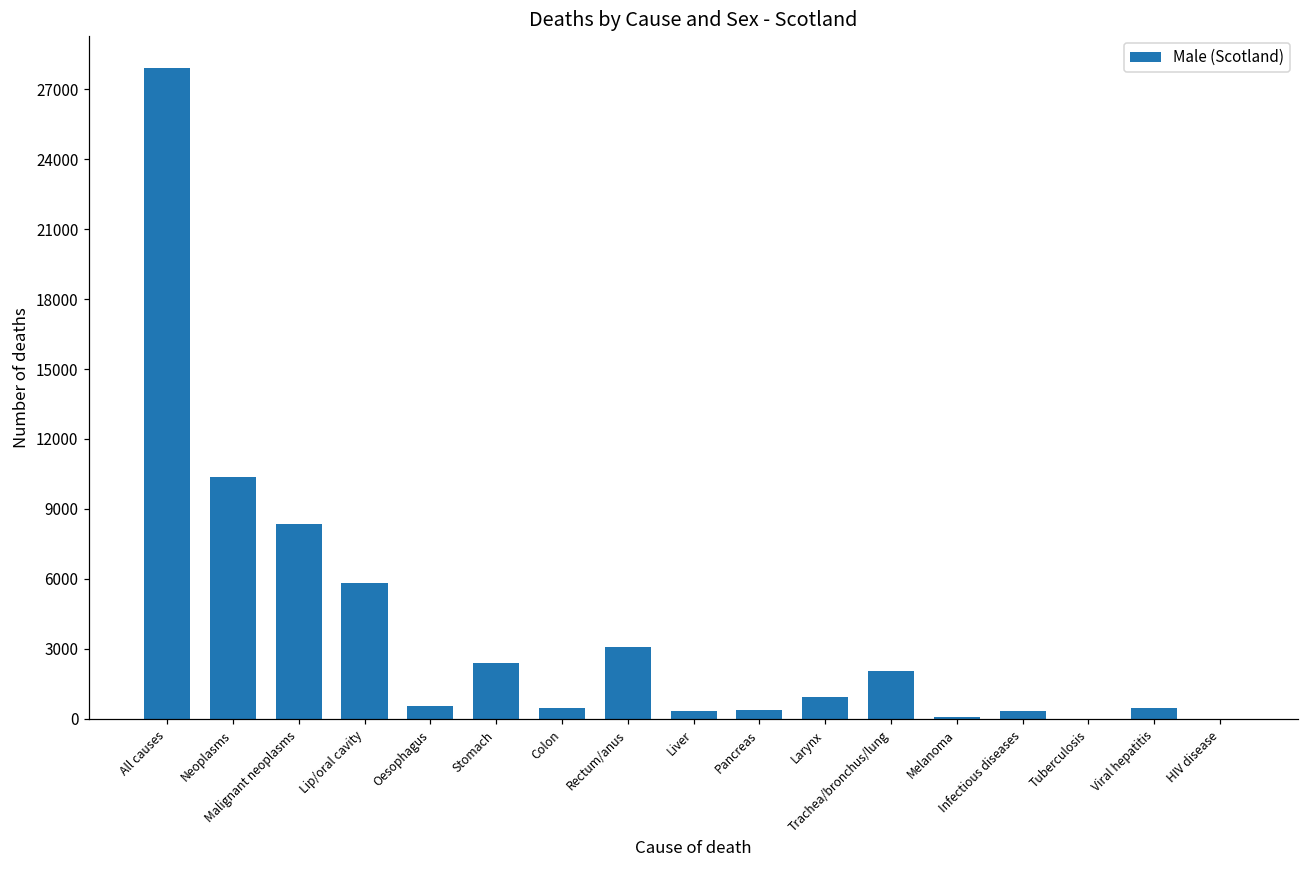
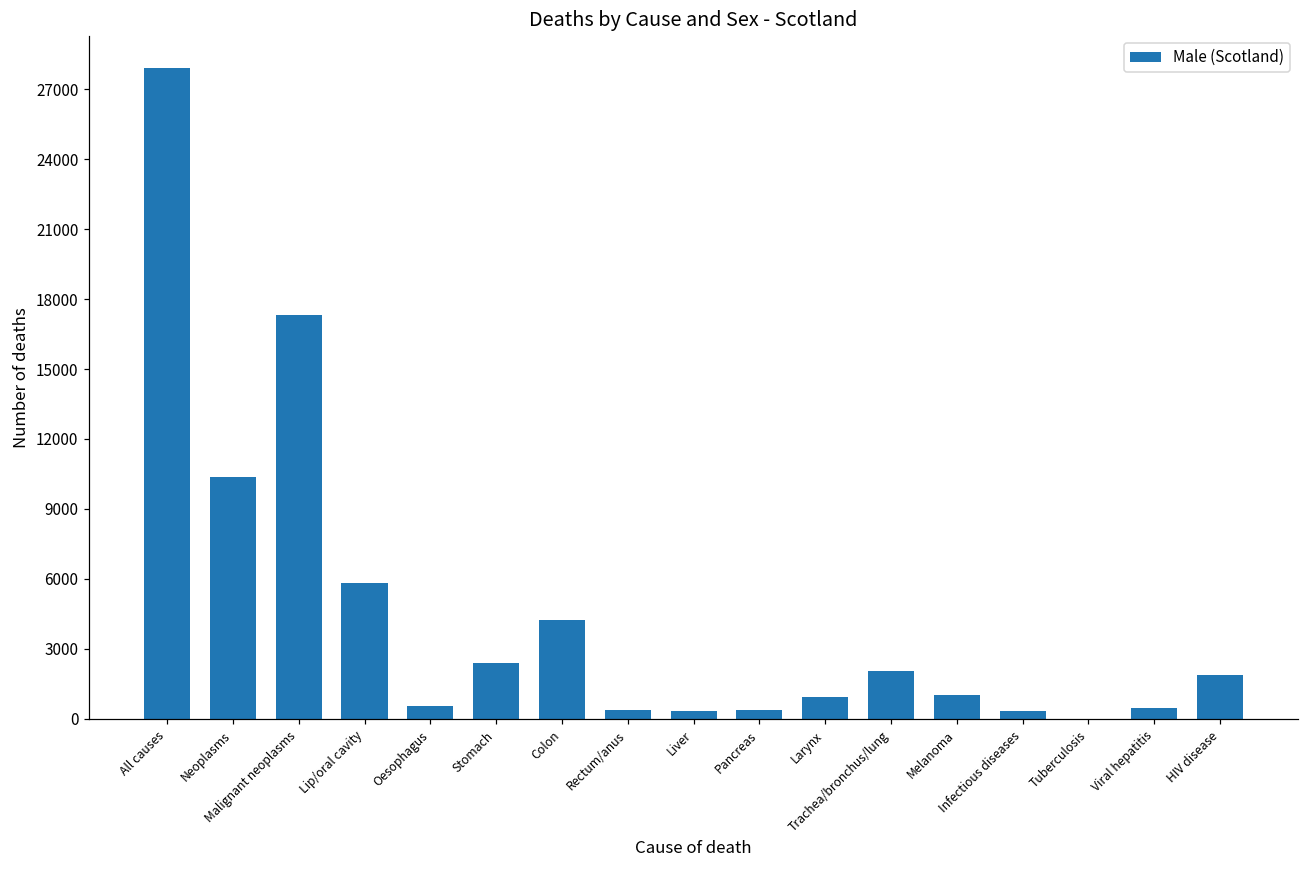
Malignant neoplasms: 8400 -> 17300
Colon: 500 -> 4300
Rectum/anus: 3100 -> 400
Melanoma: 100 -> 1000
HIV disease: 0 -> 1900
